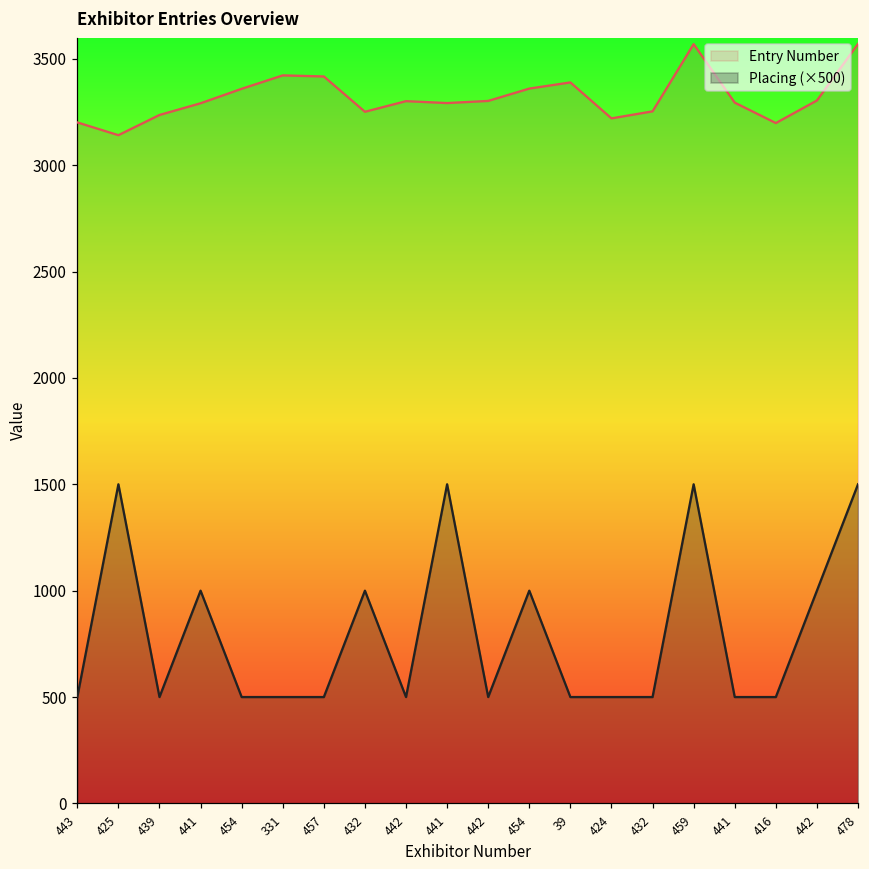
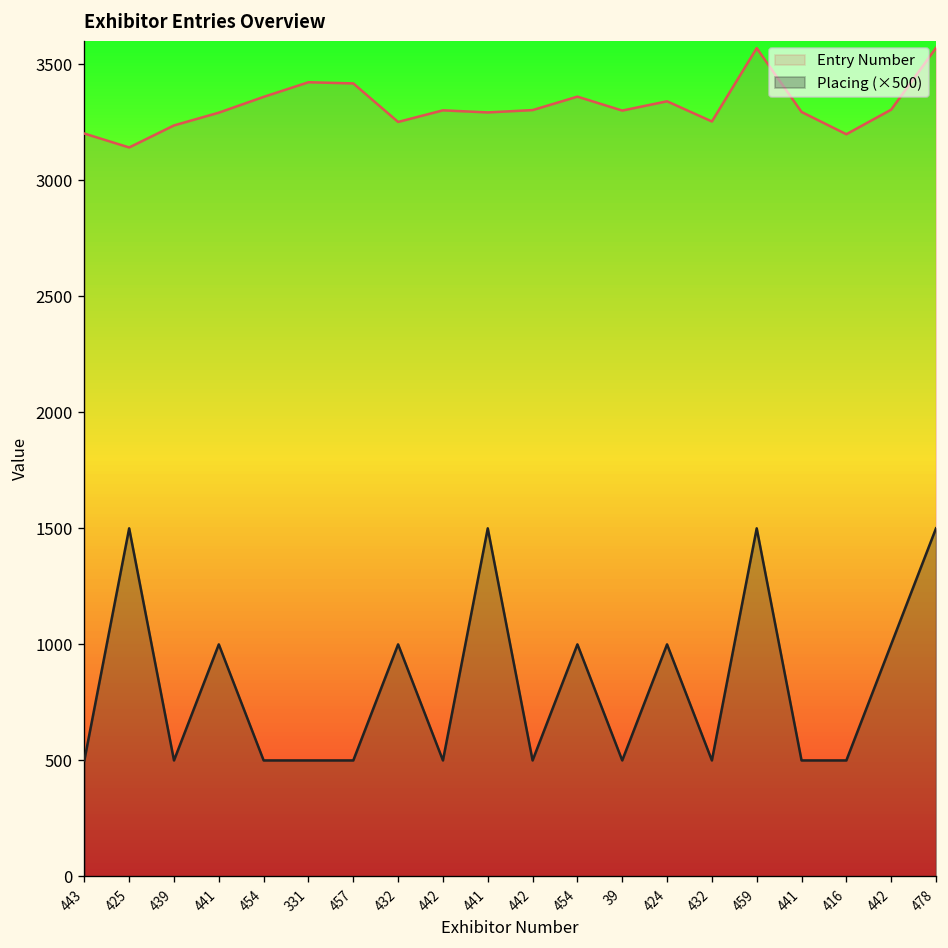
Entry Number, 39: 3390 -> 3300
Entry Number, 424: 3220 -> 3340
Placing (×500), 424: 500 -> 1000
